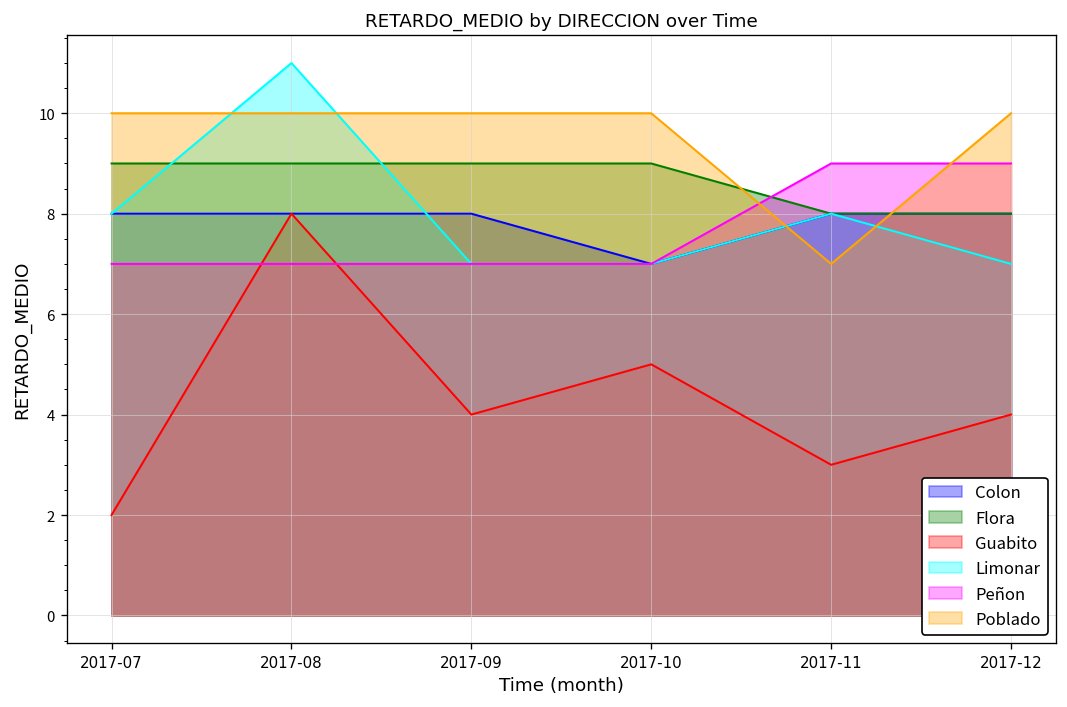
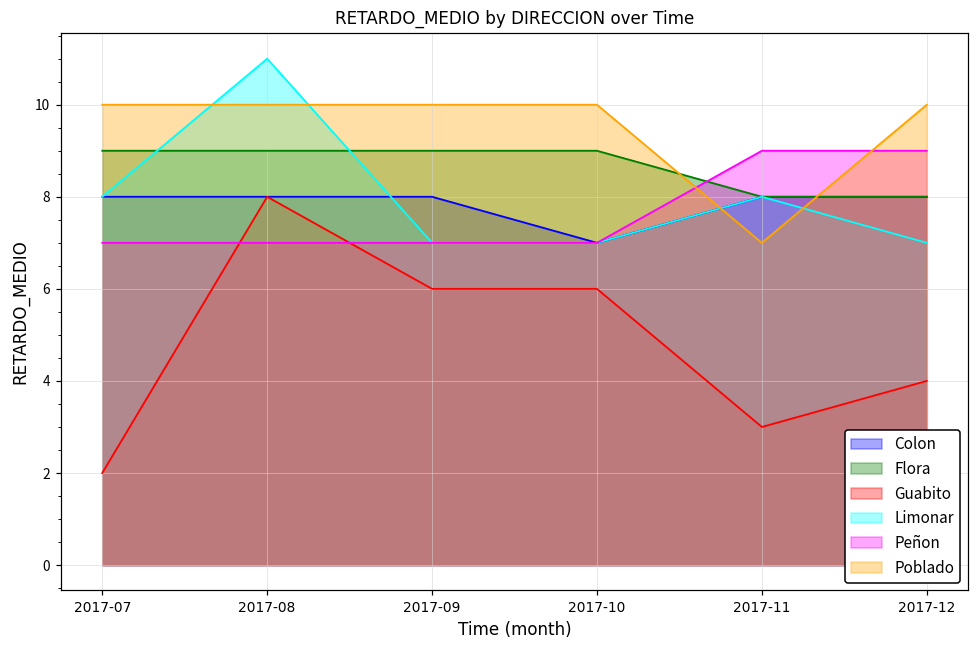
Guabito, 2017-09: 4 -> 6
Guabito, 2017-10: 5 -> 6
